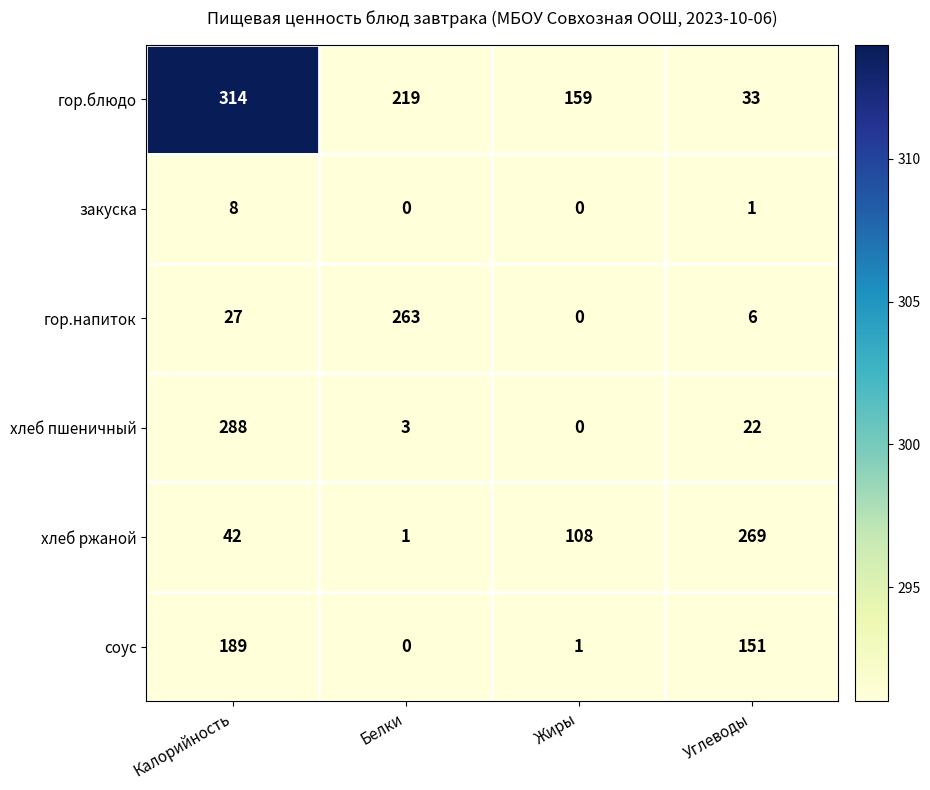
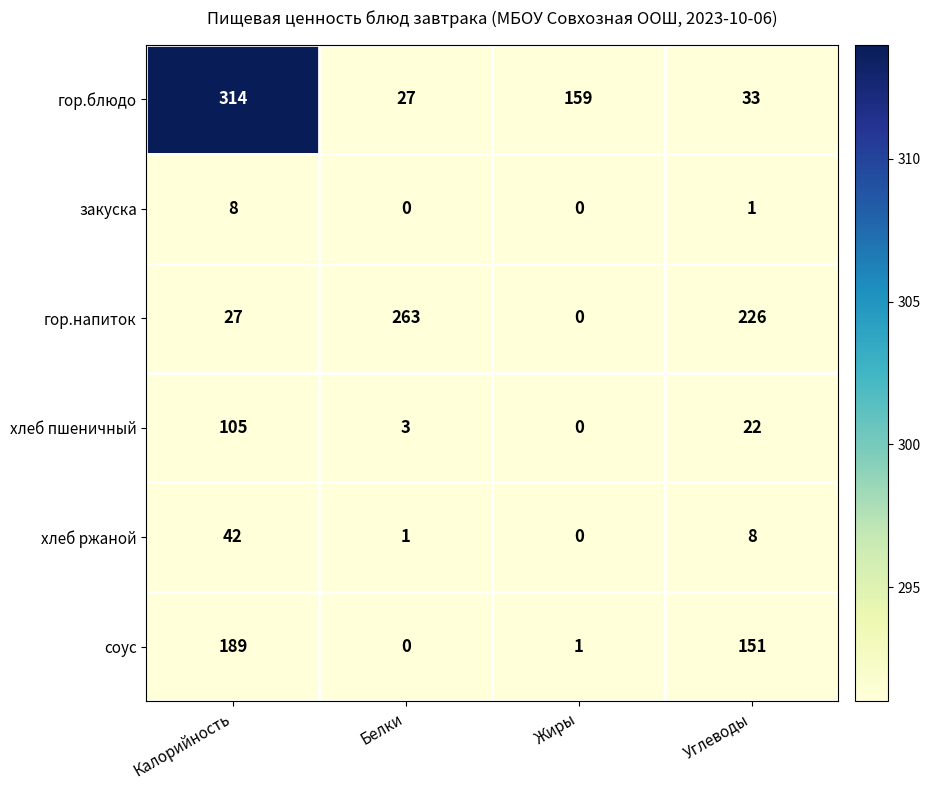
гор.блюдо, Белки: 219 -> 27
гор.напиток, Углеводы: 6 -> 226
хлеб пшеничный, Калорийность: 288 -> 105
хлеб ржаной, Жиры: 108 -> 0
хлеб ржаной, Углеводы: 269 -> 8
